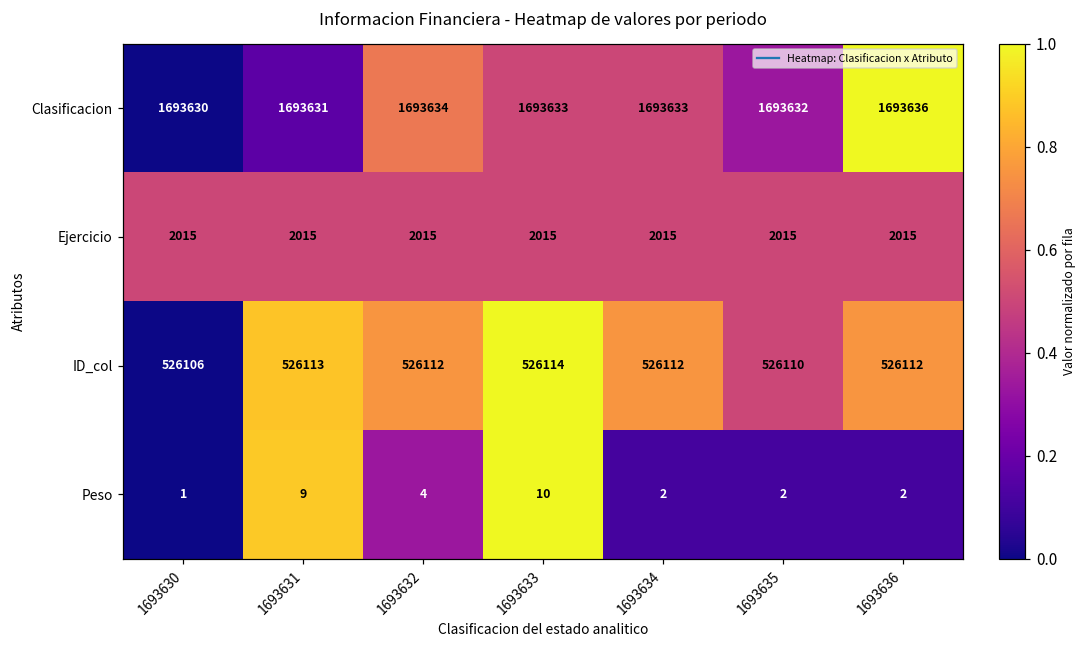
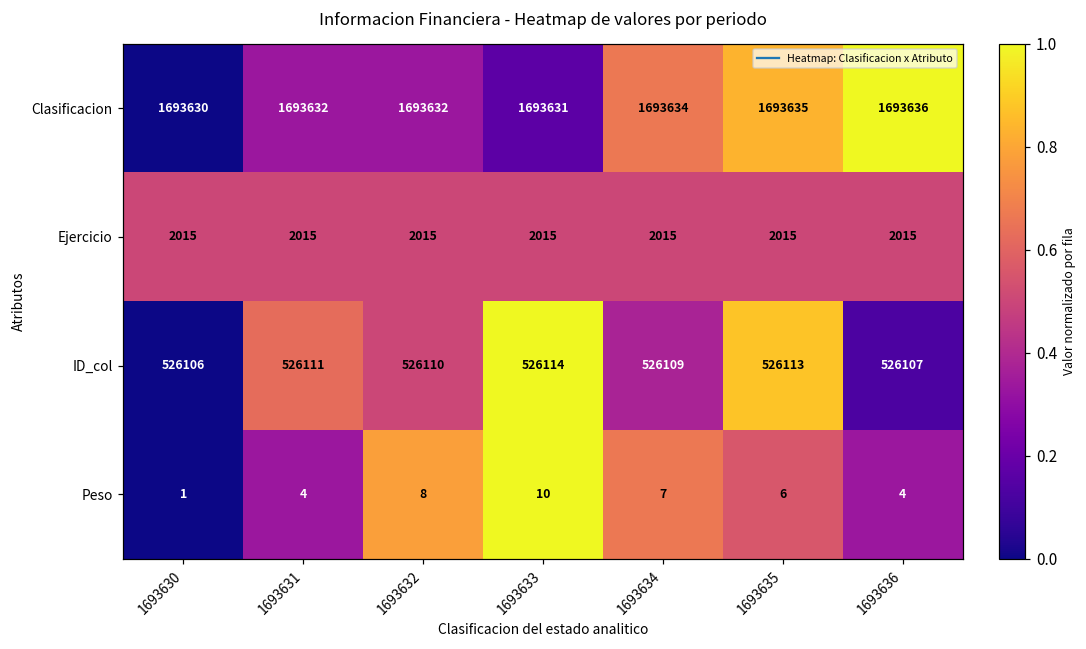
Clasificacion, 1693631: 1693631 -> 1693632
Clasificacion, 1693632: 1693634 -> 1693632
Clasificacion, 1693633: 1693633 -> 1693631
Clasificacion, 1693634: 1693633 -> 1693634
Clasificacion, 1693635: 1693632 -> 1693635
ID_col, 1693631: 526113 -> 526111
ID_col, 1693632: 526112 -> 526110
ID_col, 1693634: 526112 -> 526109
ID_col, 1693635: 526110 -> 526113
ID_col, 1693636: 526112 -> 526107
Peso, 1693631: 9 -> 4
Peso, 1693632: 4 -> 8
Peso, 1693634: 2 -> 7
Peso, 1693635: 2 -> 6
Peso, 1693636: 2 -> 4
